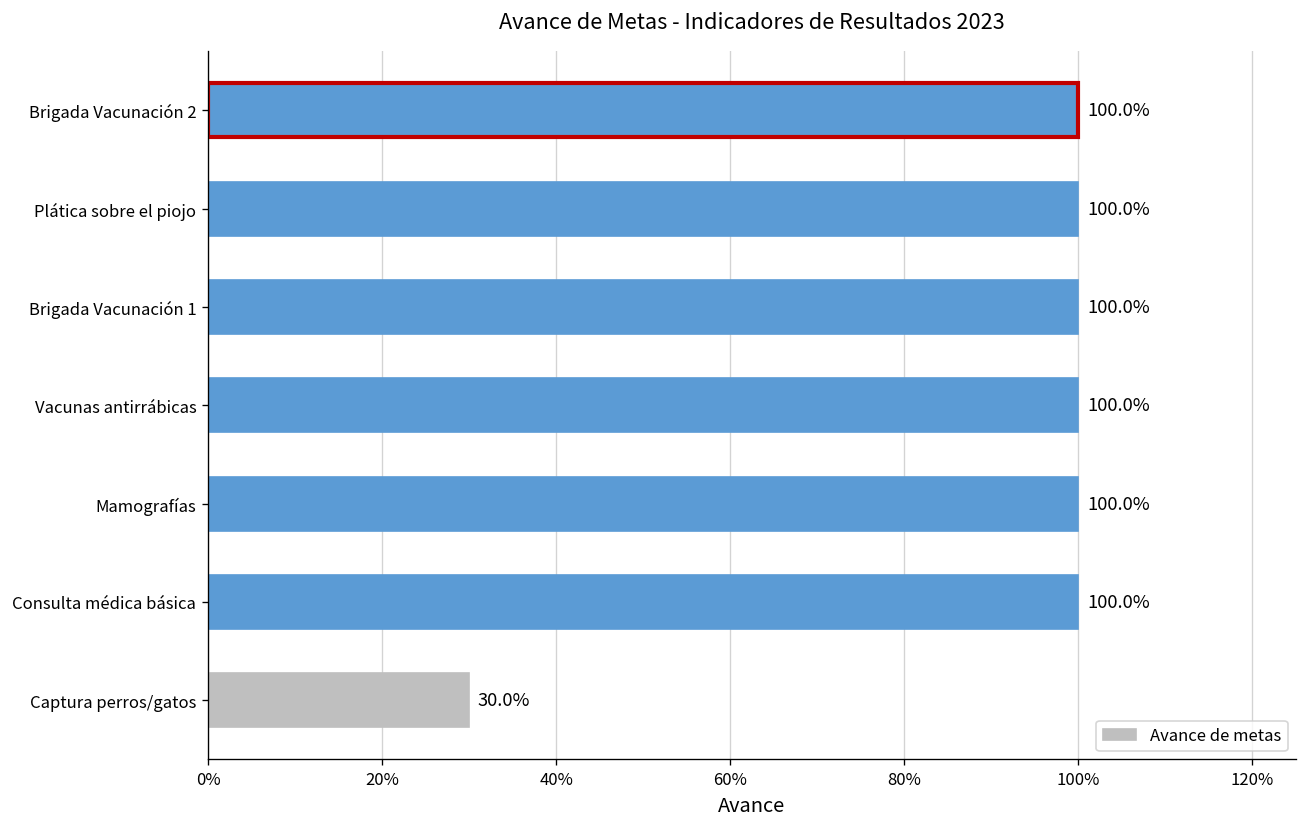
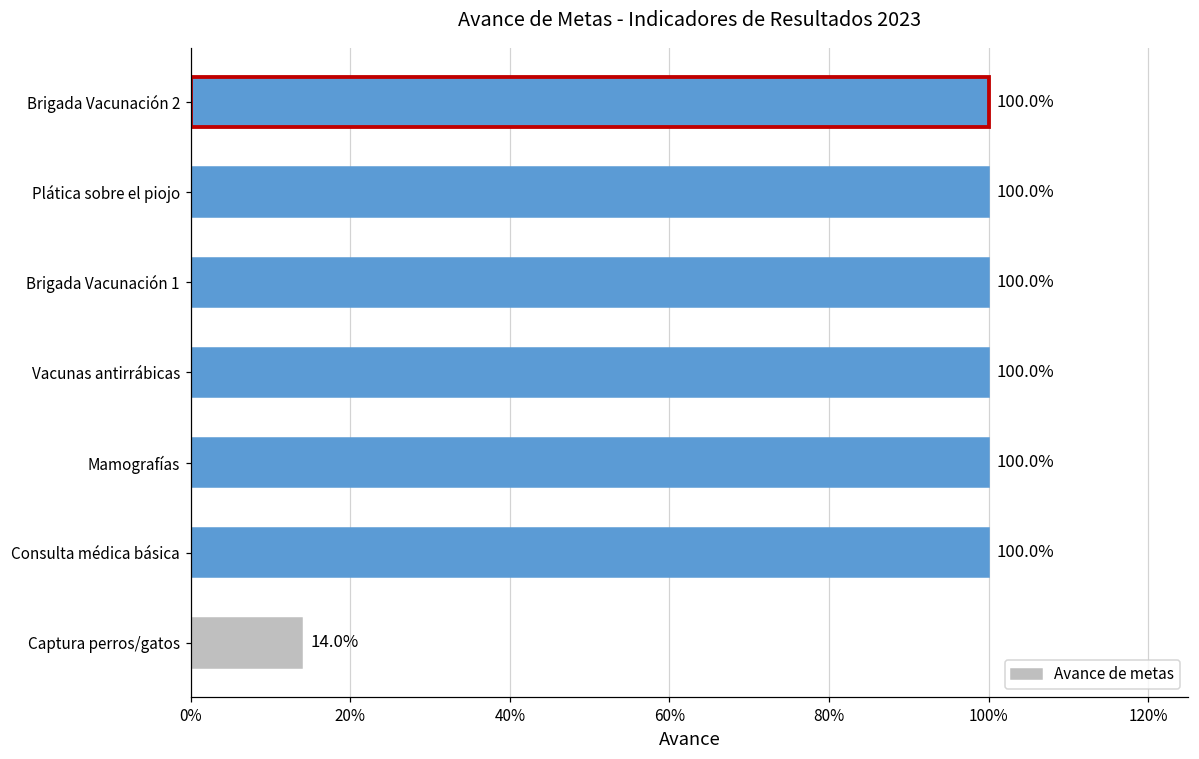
Captura perros/gatos: 30.0% -> 14.0%
